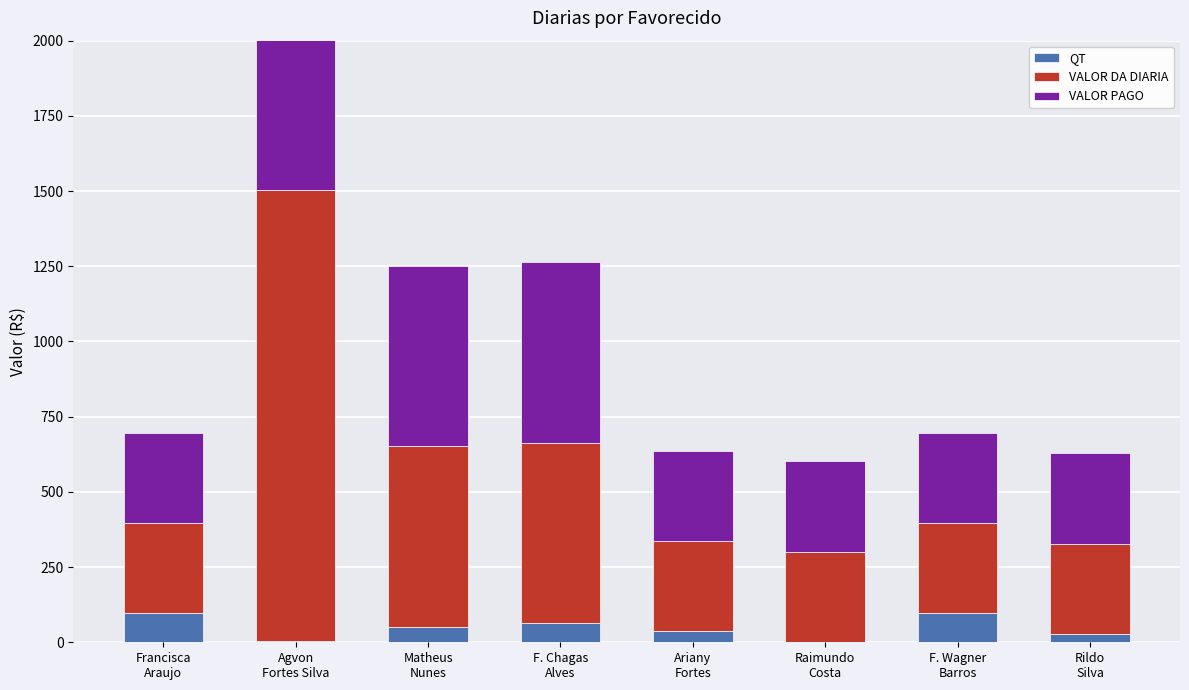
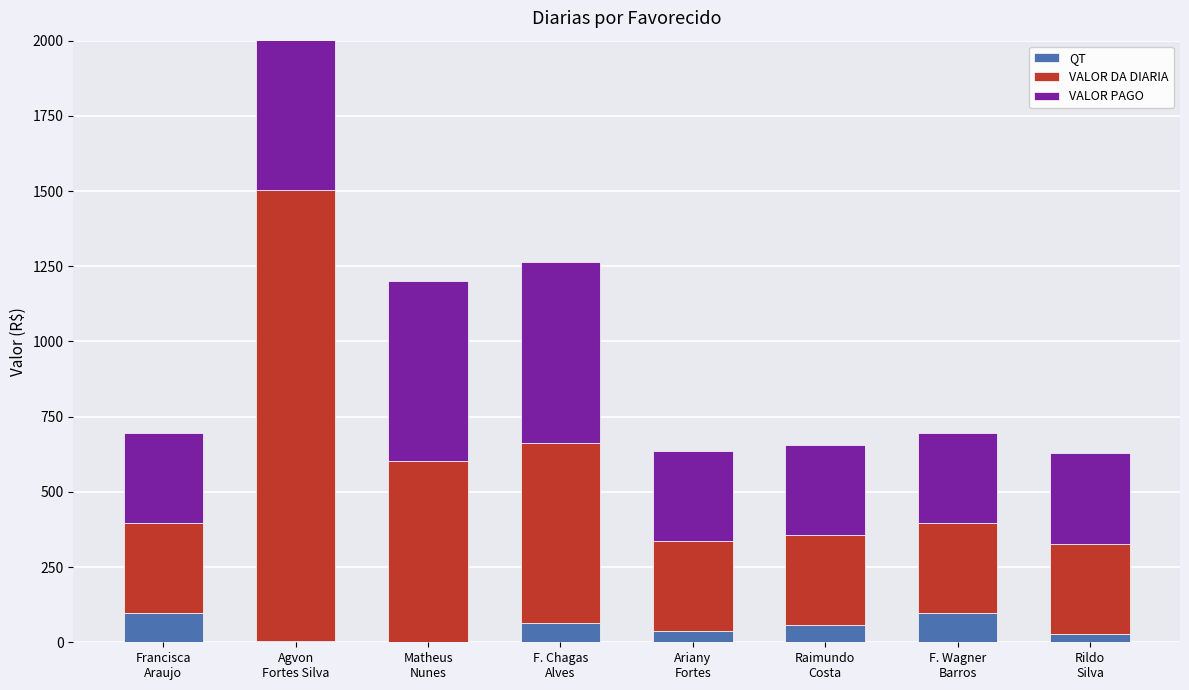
QT, Matheus Nunes: 50 -> 0
QT, Raimundo Costa: 0 -> 60
